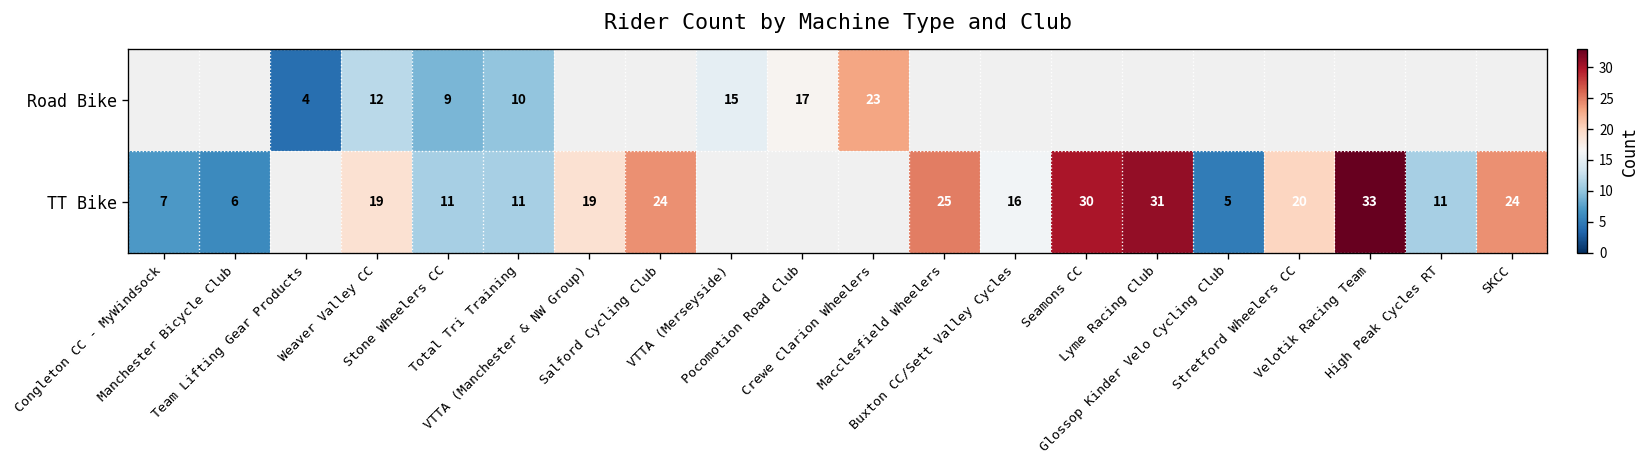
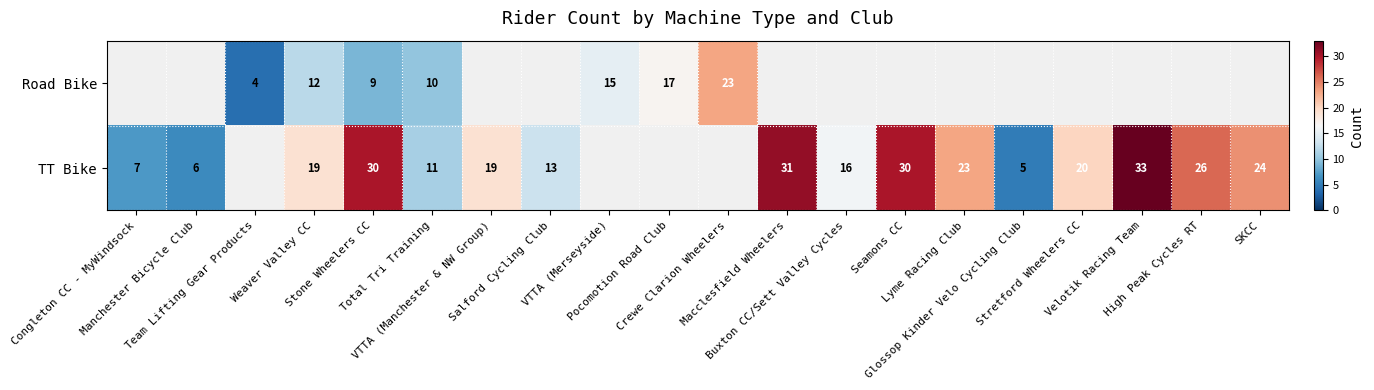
TT Bike, Stone Wheelers CC: 11 -> 30
TT Bike, Salford Cycling Club: 24 -> 13
TT Bike, Macclesfield Wheelers: 25 -> 31
TT Bike, Lyme Racing Club: 31 -> 23
TT Bike, High Peak Cycles RT: 11 -> 26
